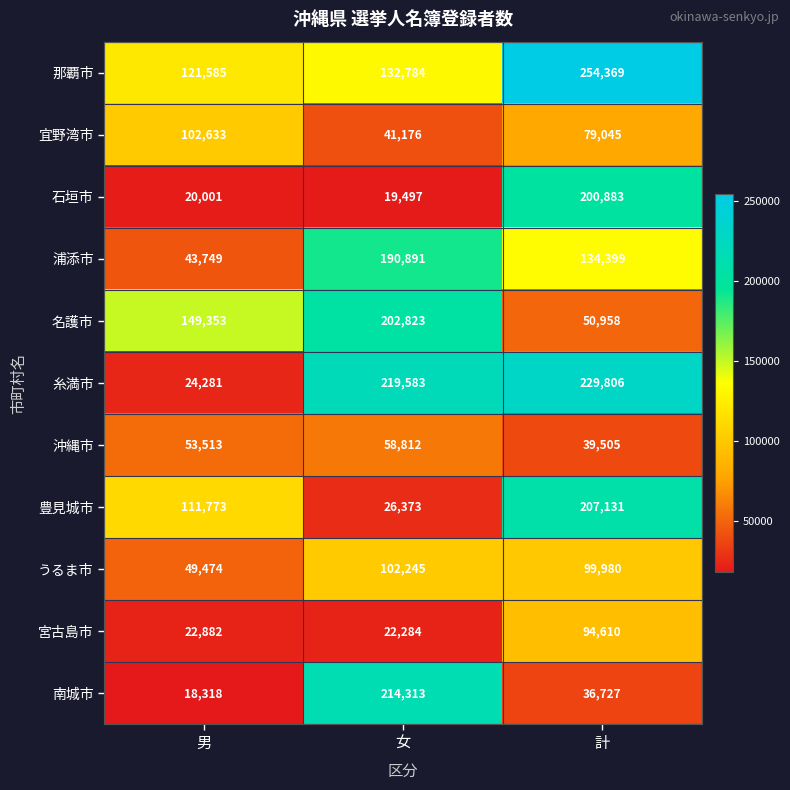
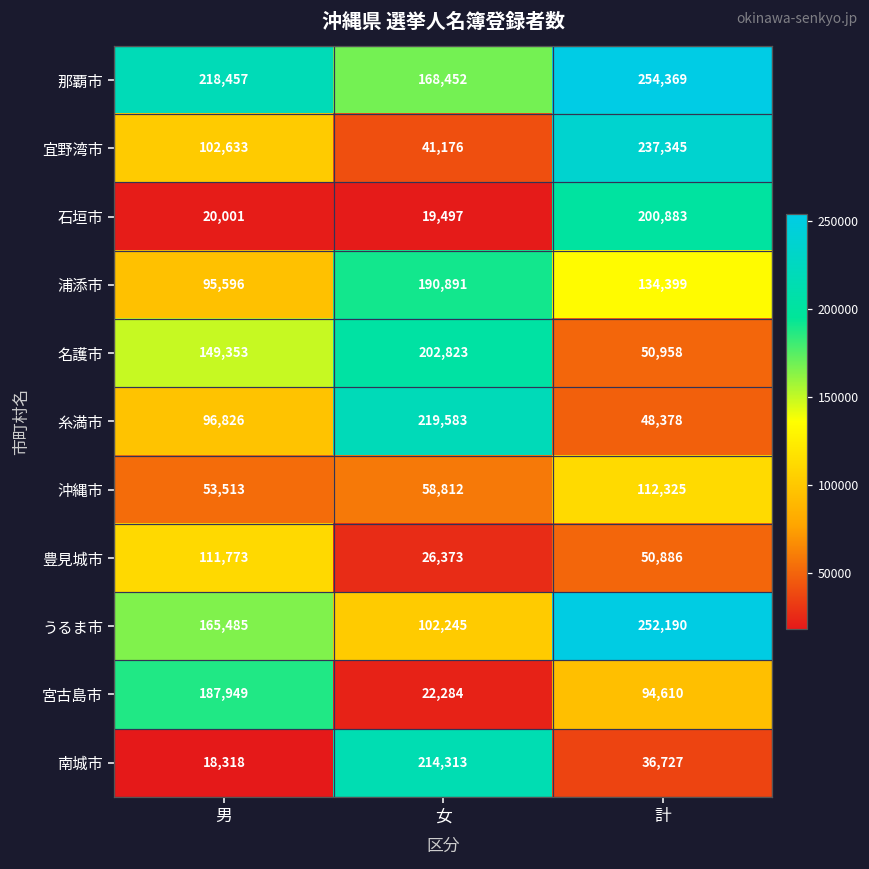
那覇市, 男: 121,585 -> 218,457
那覇市, 女: 132,784 -> 168,452
宜野湾市, 計: 79,045 -> 237,345
浦添市, 男: 43,749 -> 95,596
糸満市, 男: 24,281 -> 96,826
糸満市, 計: 229,806 -> 48,378
沖縄市, 計: 39,505 -> 112,325
豊見城市, 計: 207,131 -> 50,886
うるま市, 男: 49,474 -> 165,485
うるま市, 計: 99,980 -> 252,190
宮古島市, 男: 22,882 -> 187,949
